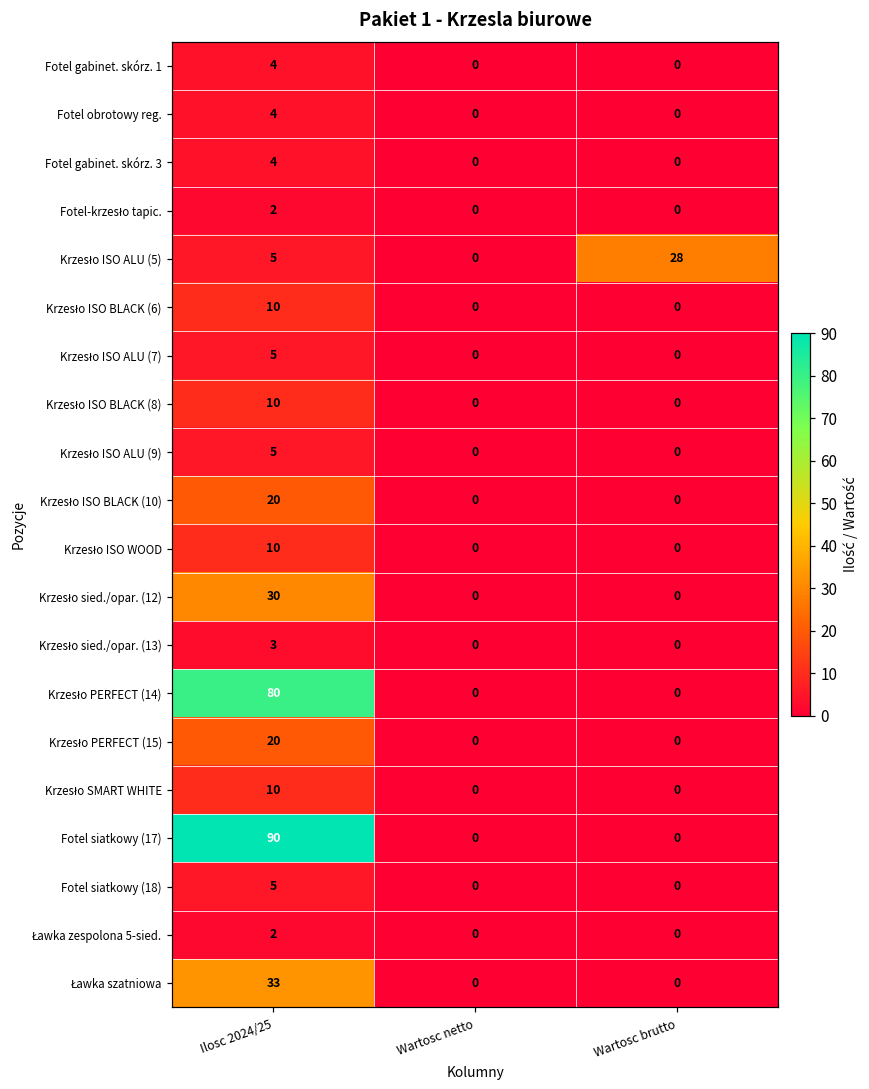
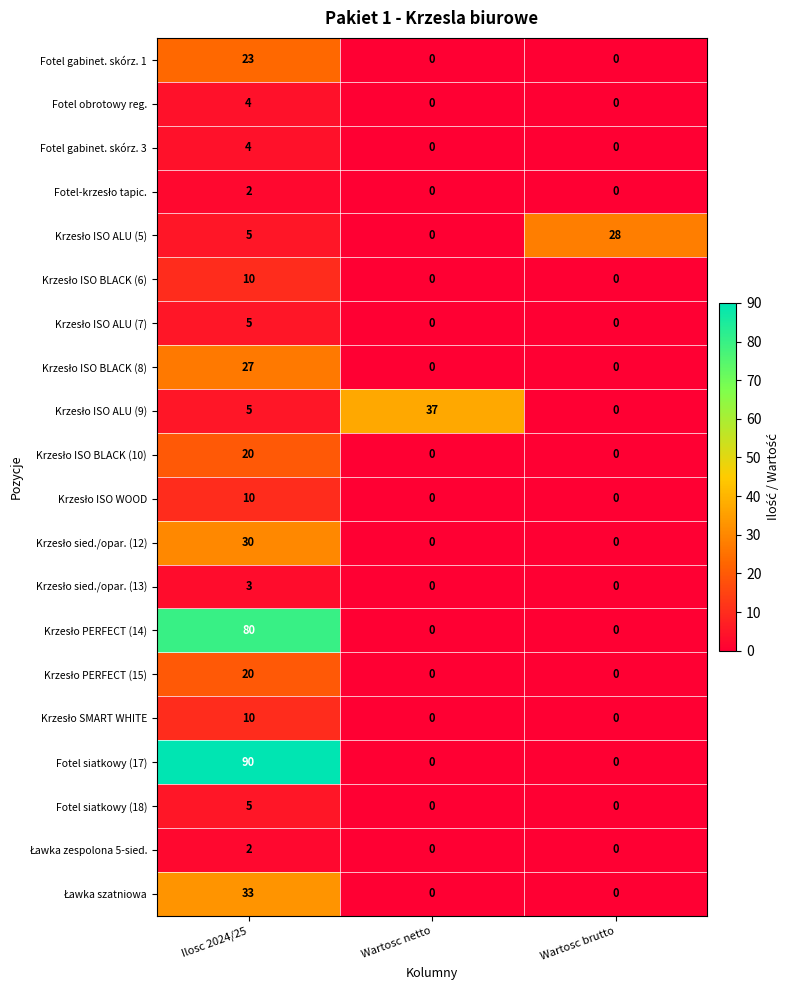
Fotel gabinet. skórz. 1, Ilosc 2024/25: 4 -> 23
Krzesło ISO BLACK (8), Ilosc 2024/25: 10 -> 27
Krzesło ISO ALU (9), Wartosc netto: 0 -> 37
